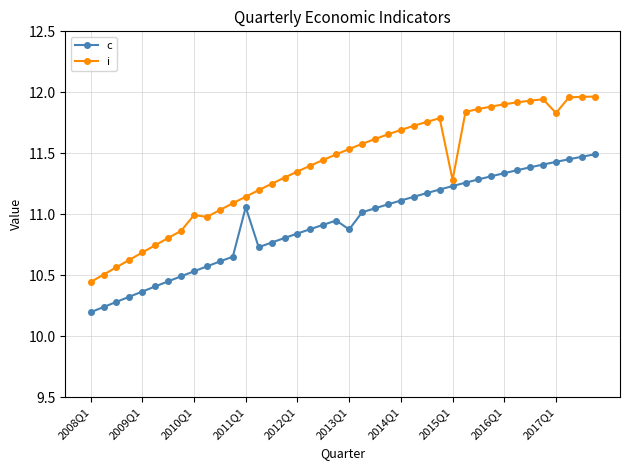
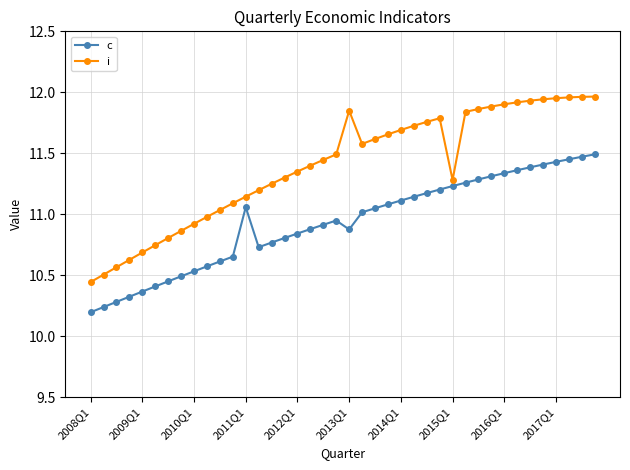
i, 2010Q1: 10.99 -> 10.92
i, 2013Q1: 11.53 -> 11.85
i, 2017Q1: 11.83 -> 11.95
